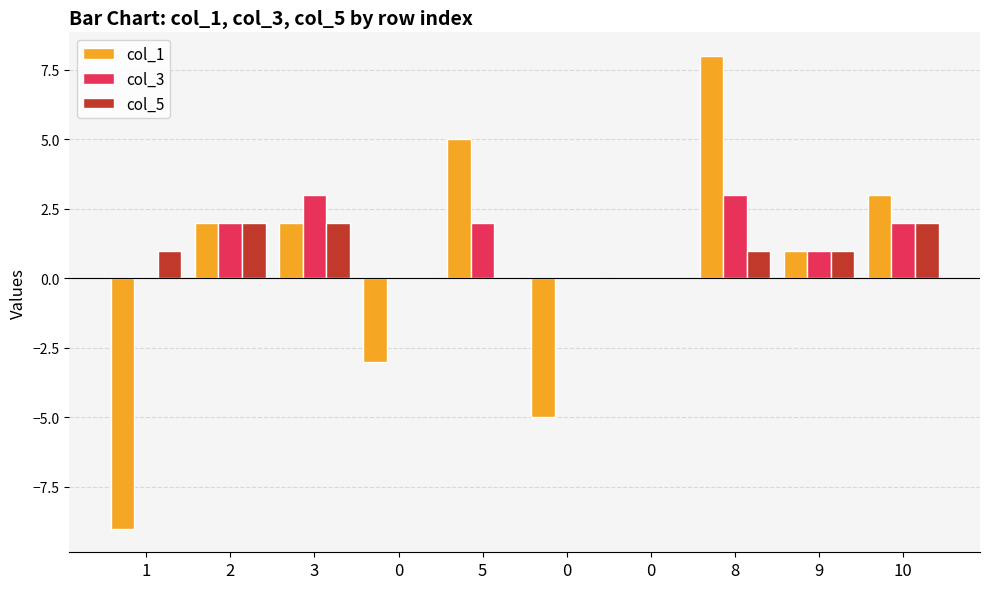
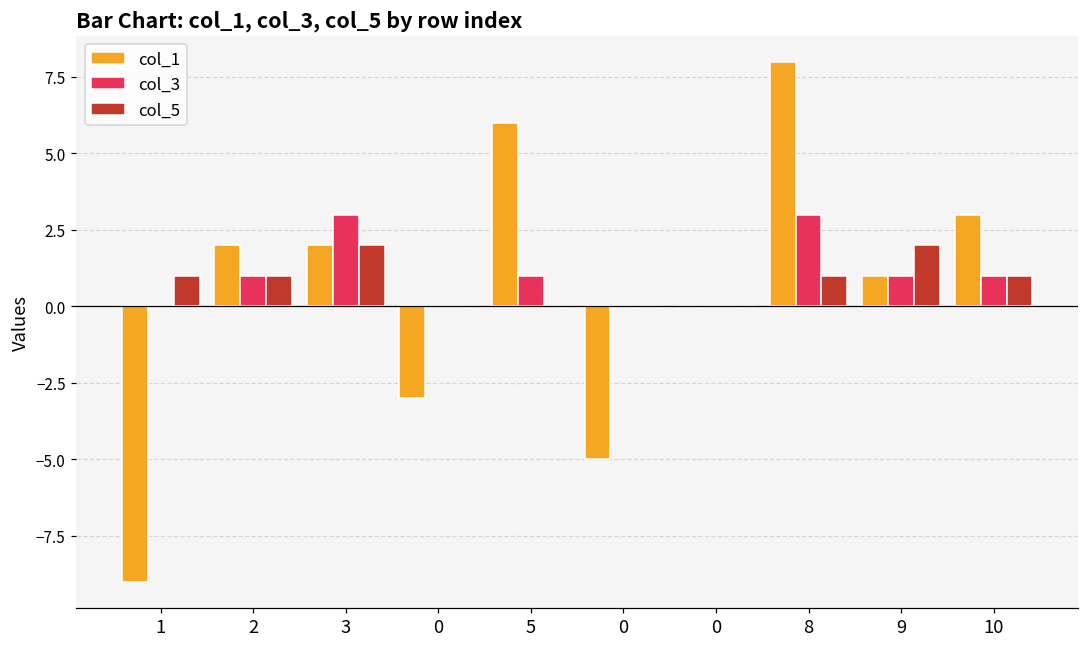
col_3, 2: 2 -> 1
col_5, 2: 2 -> 1
col_1, 5: 5 -> 6
col_3, 5: 2 -> 1
col_5, 9: 1 -> 2
col_3, 10: 2 -> 1
col_5, 10: 2 -> 1
